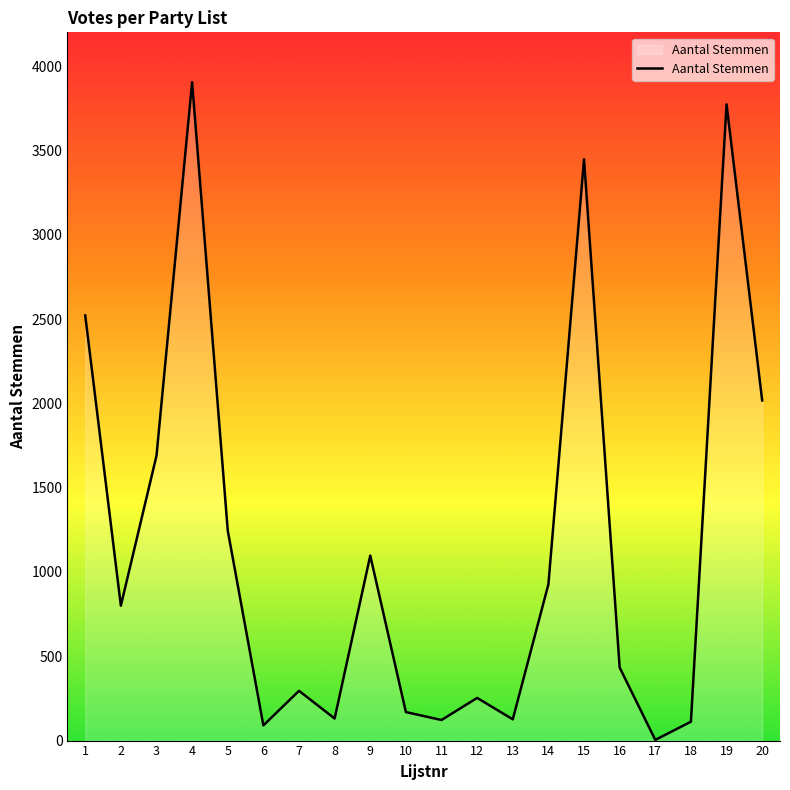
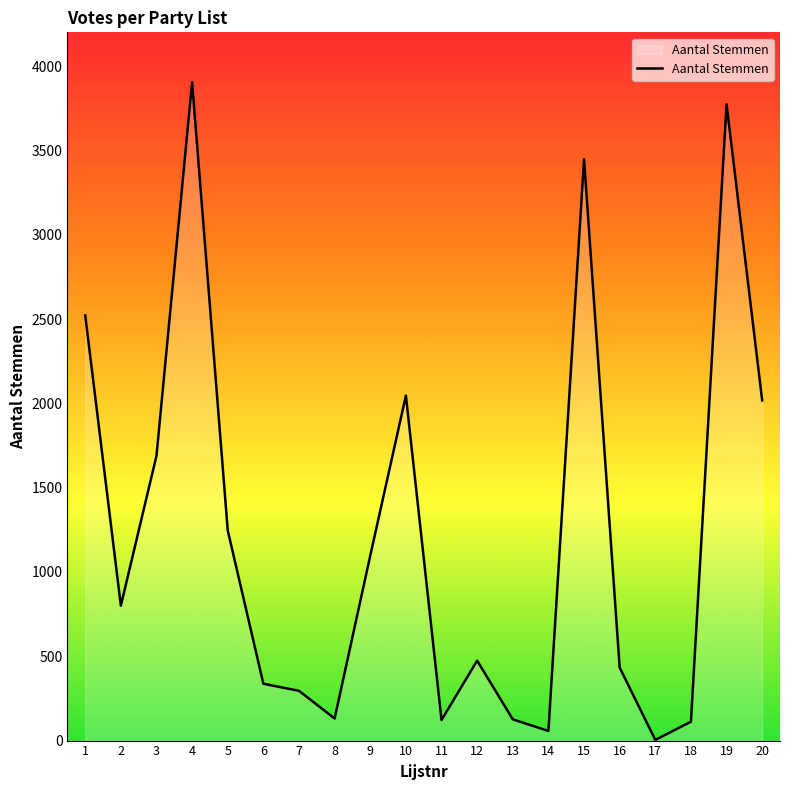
6: 90 -> 340
10: 170 -> 2050
12: 250 -> 470
14: 930 -> 60
